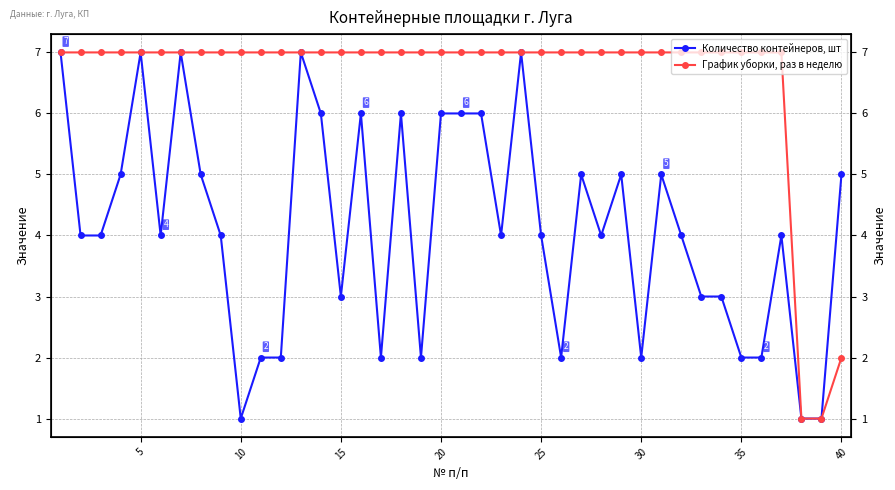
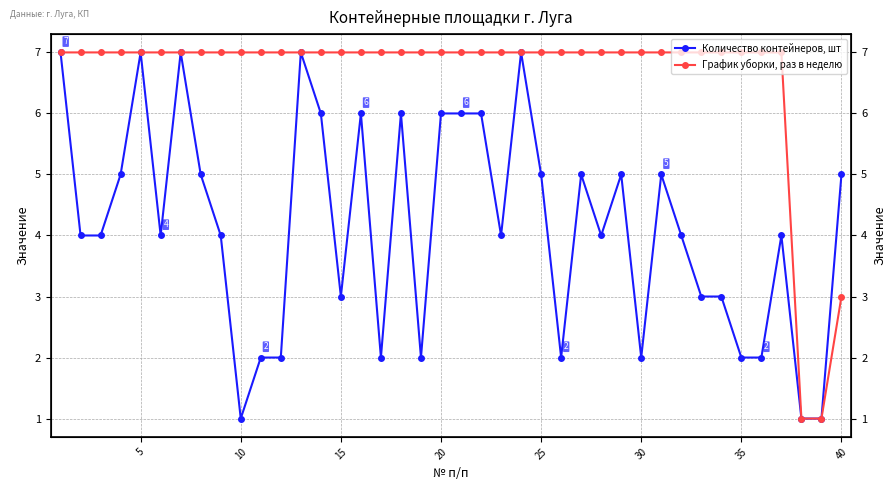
Количество контейнеров, шт, 25: 4 -> 5
График уборки, раз в неделю, 40: 2 -> 3
